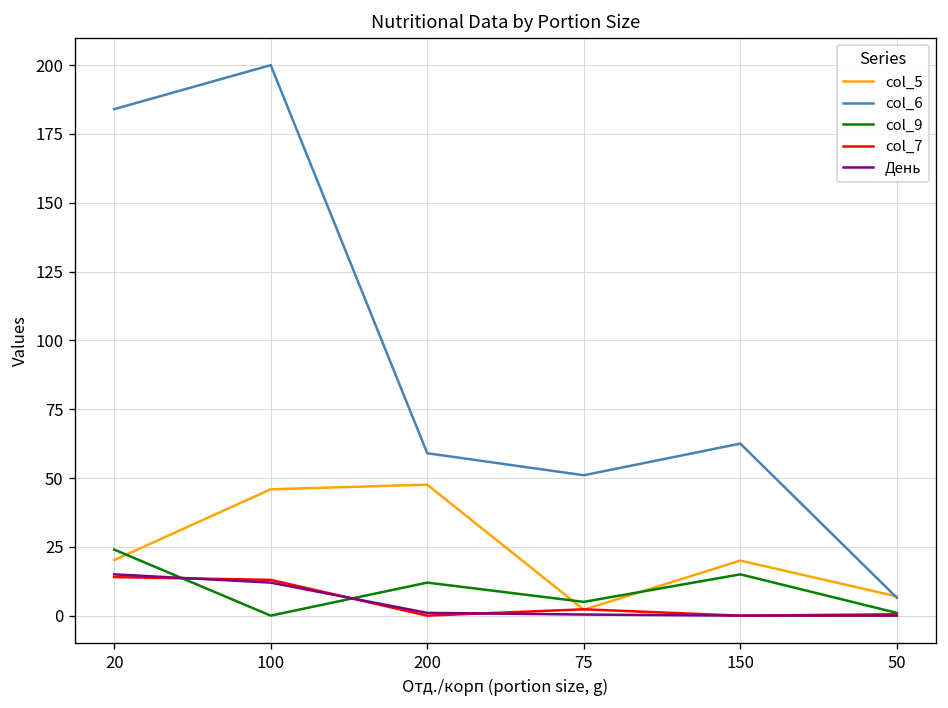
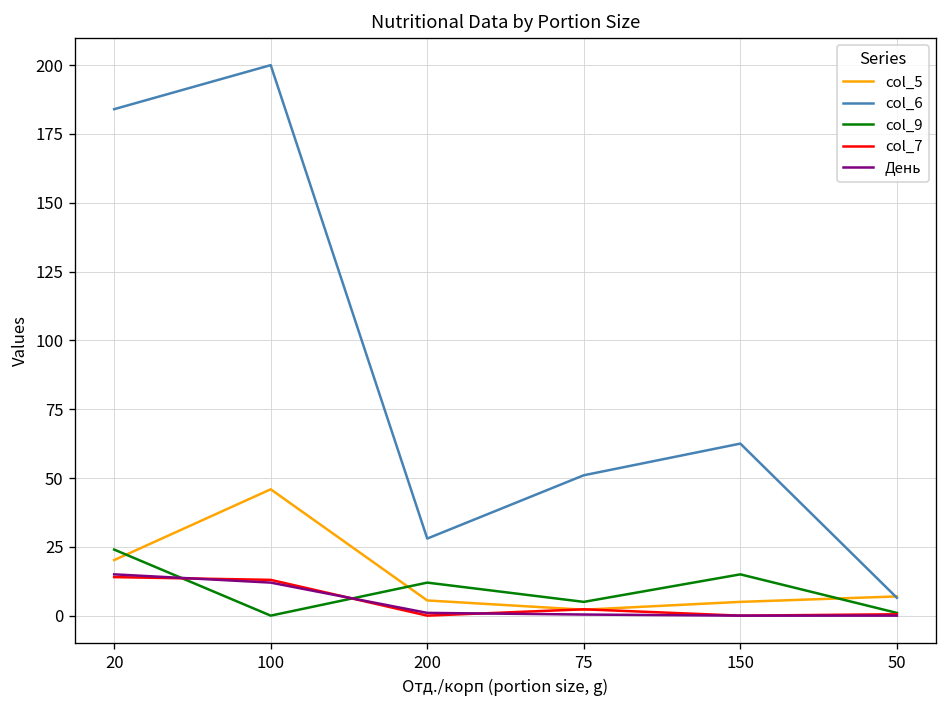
col_5, 200: 48 -> 6
col_6, 200: 59 -> 28
col_5, 150: 20 -> 5
